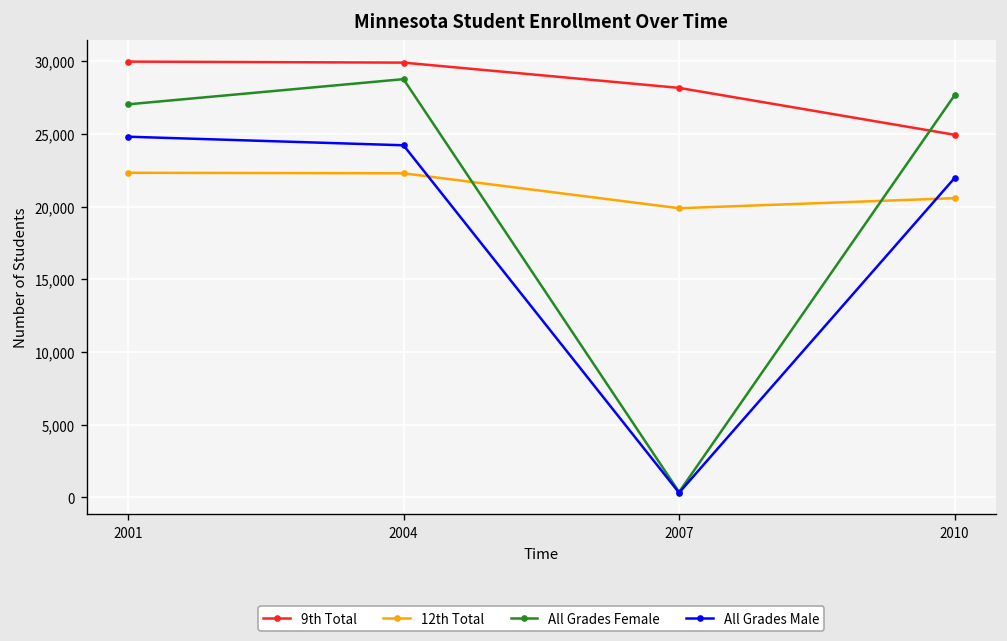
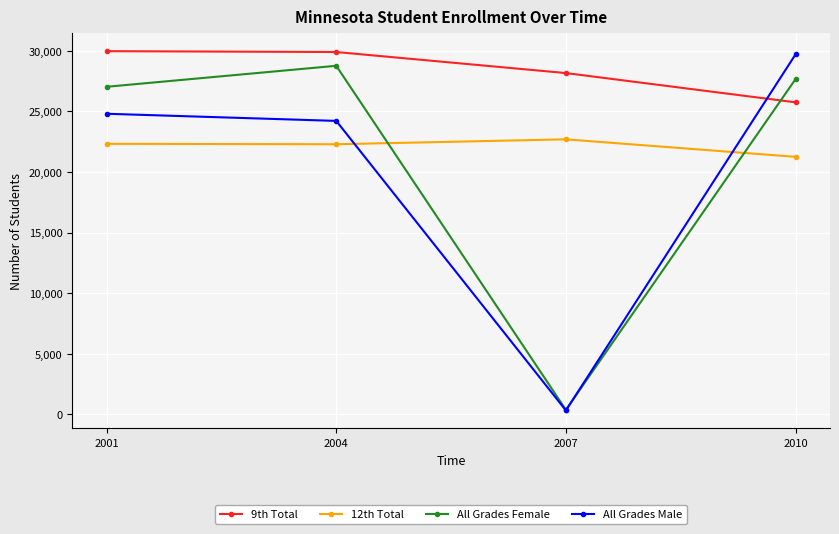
12th Total, 2007: 19,900 -> 22,700
9th Total, 2010: 24,900 -> 25,800
12th Total, 2010: 20,600 -> 21,300
All Grades Male, 2010: 22,000 -> 29,700
